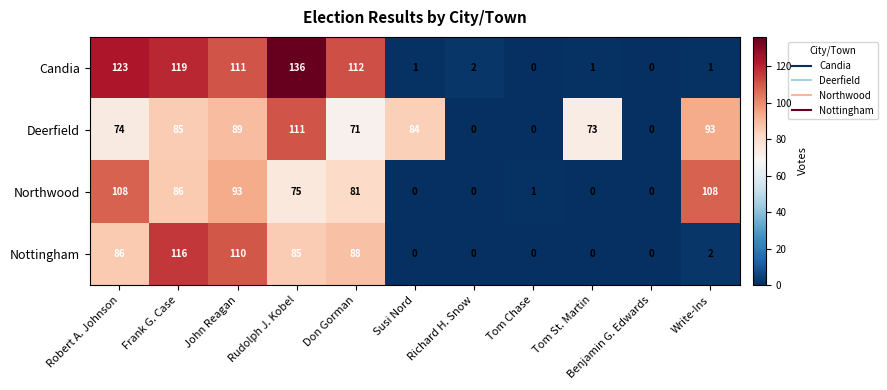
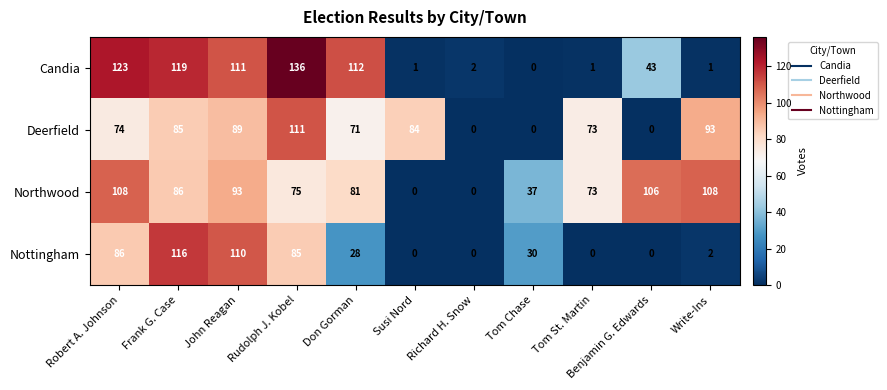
Candia, Benjamin G. Edwards: 0 -> 43
Northwood, Tom Chase: 1 -> 37
Northwood, Tom St. Martin: 0 -> 73
Northwood, Benjamin G. Edwards: 0 -> 106
Nottingham, Don Gorman: 88 -> 28
Nottingham, Tom Chase: 0 -> 30
